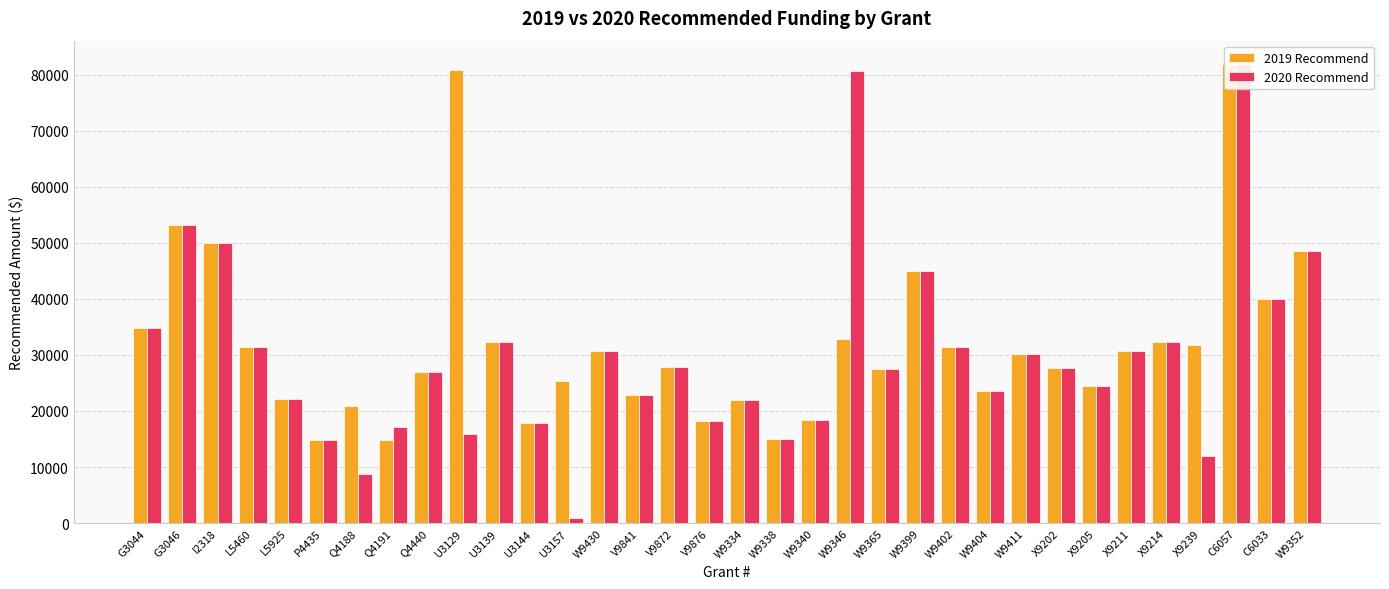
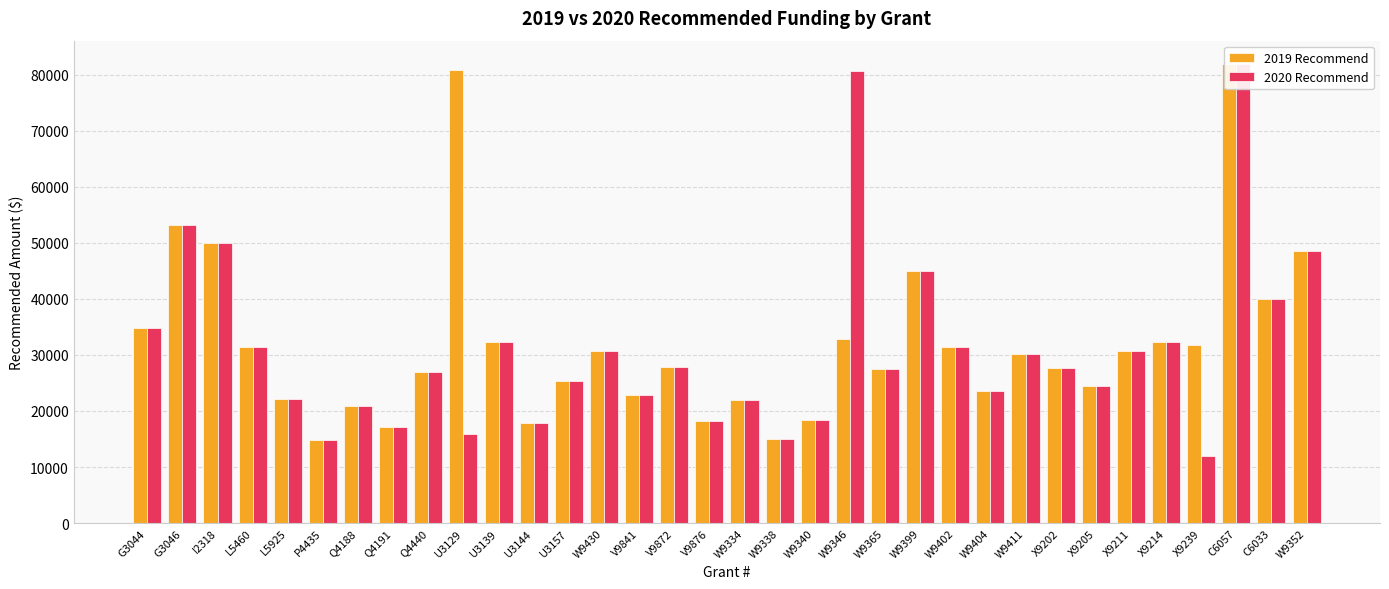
2020 Recommend, Q4188: 9000 -> 21000
2019 Recommend, Q4191: 15000 -> 17000
2020 Recommend, U3157: 1000 -> 25000
